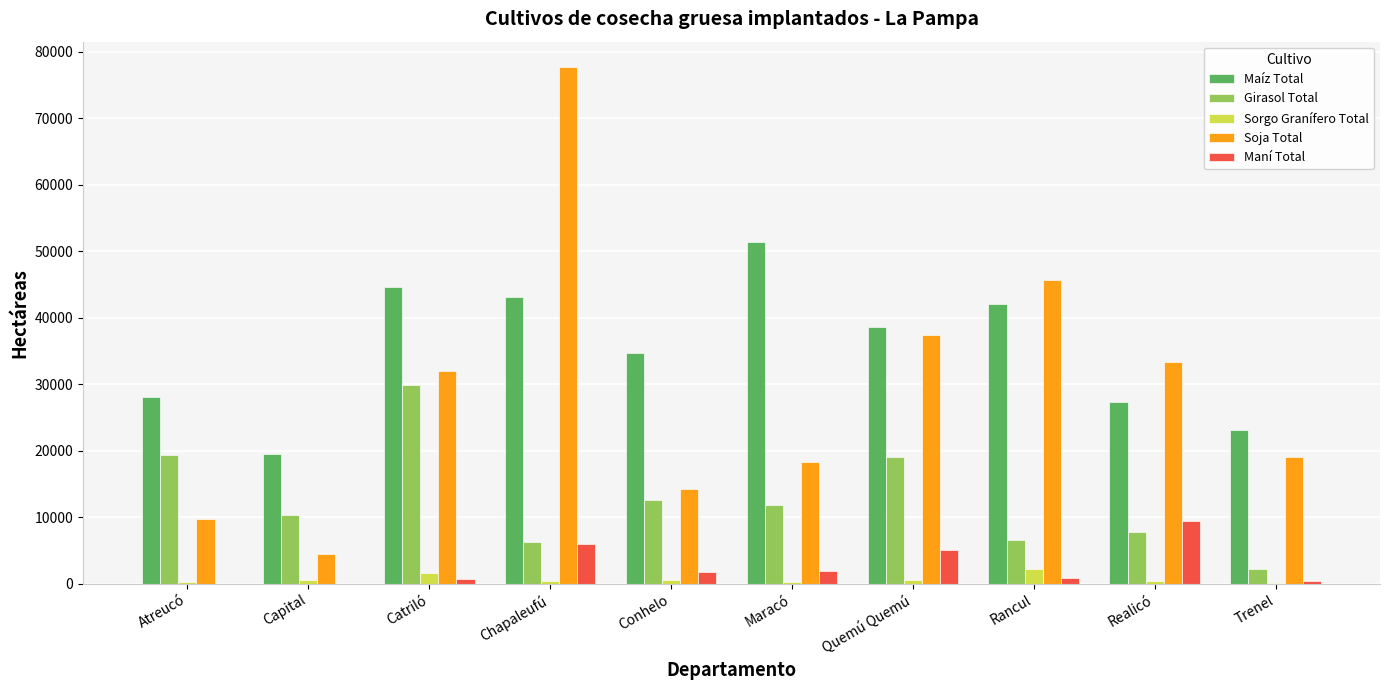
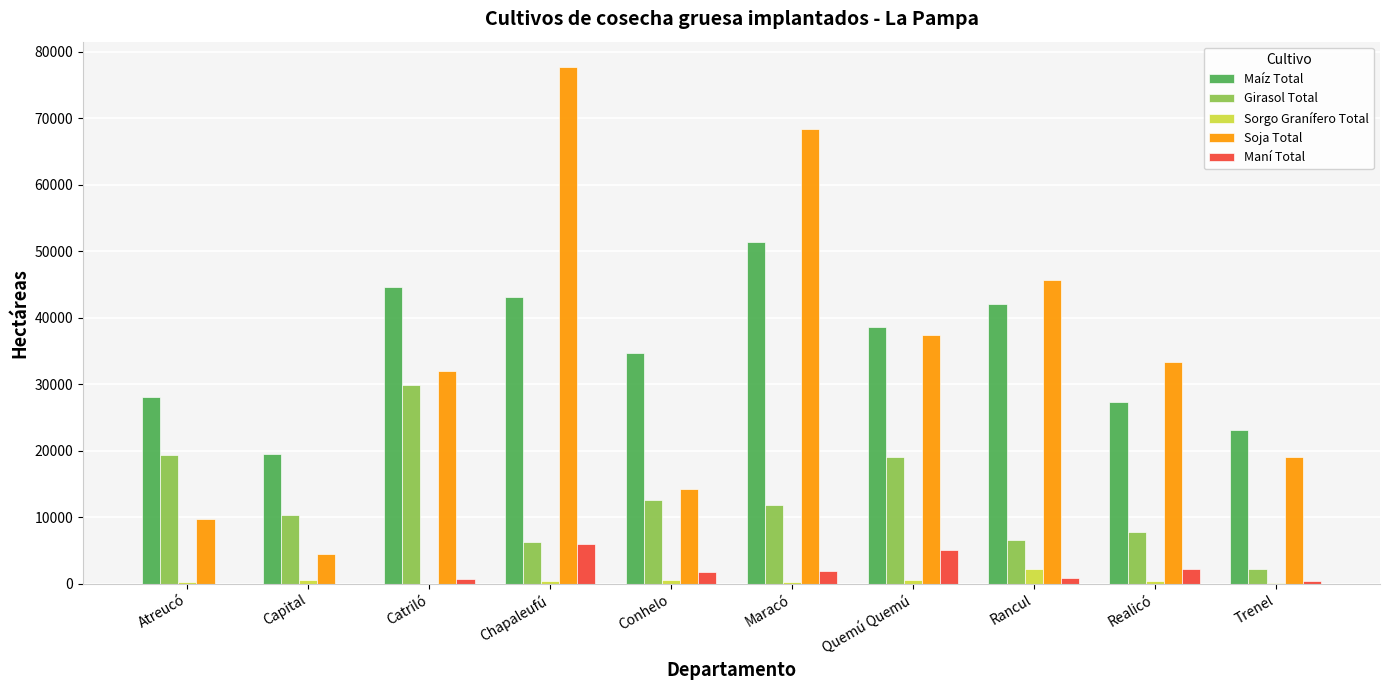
Sorgo Granífero Total, Catriló: 2000 -> 0
Soja Total, Maracó: 18000 -> 68000
Maní Total, Realicó: 9000 -> 2000
